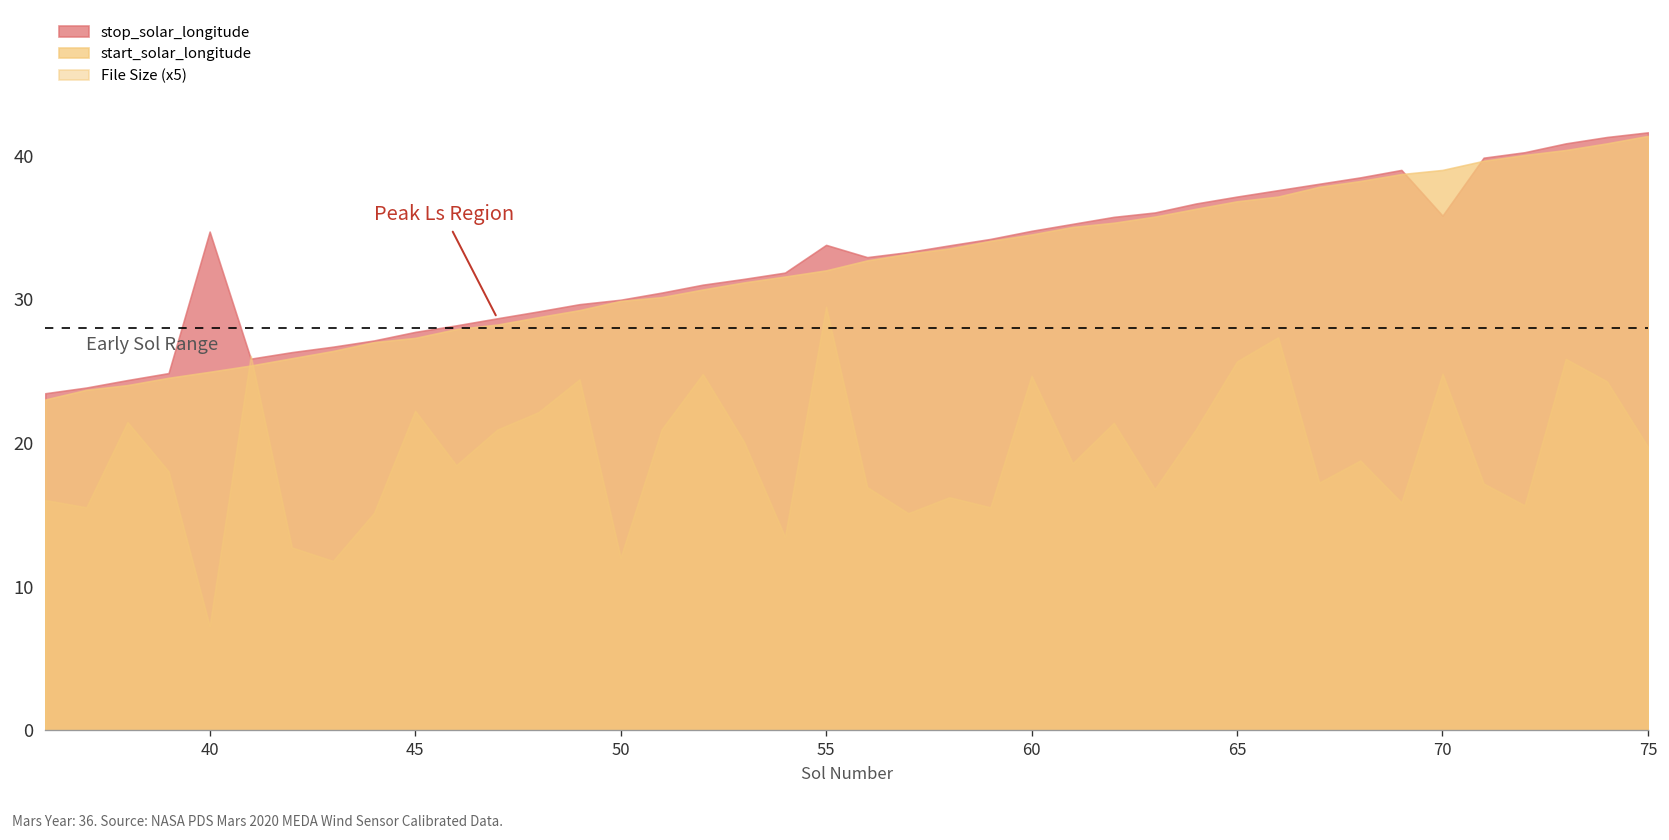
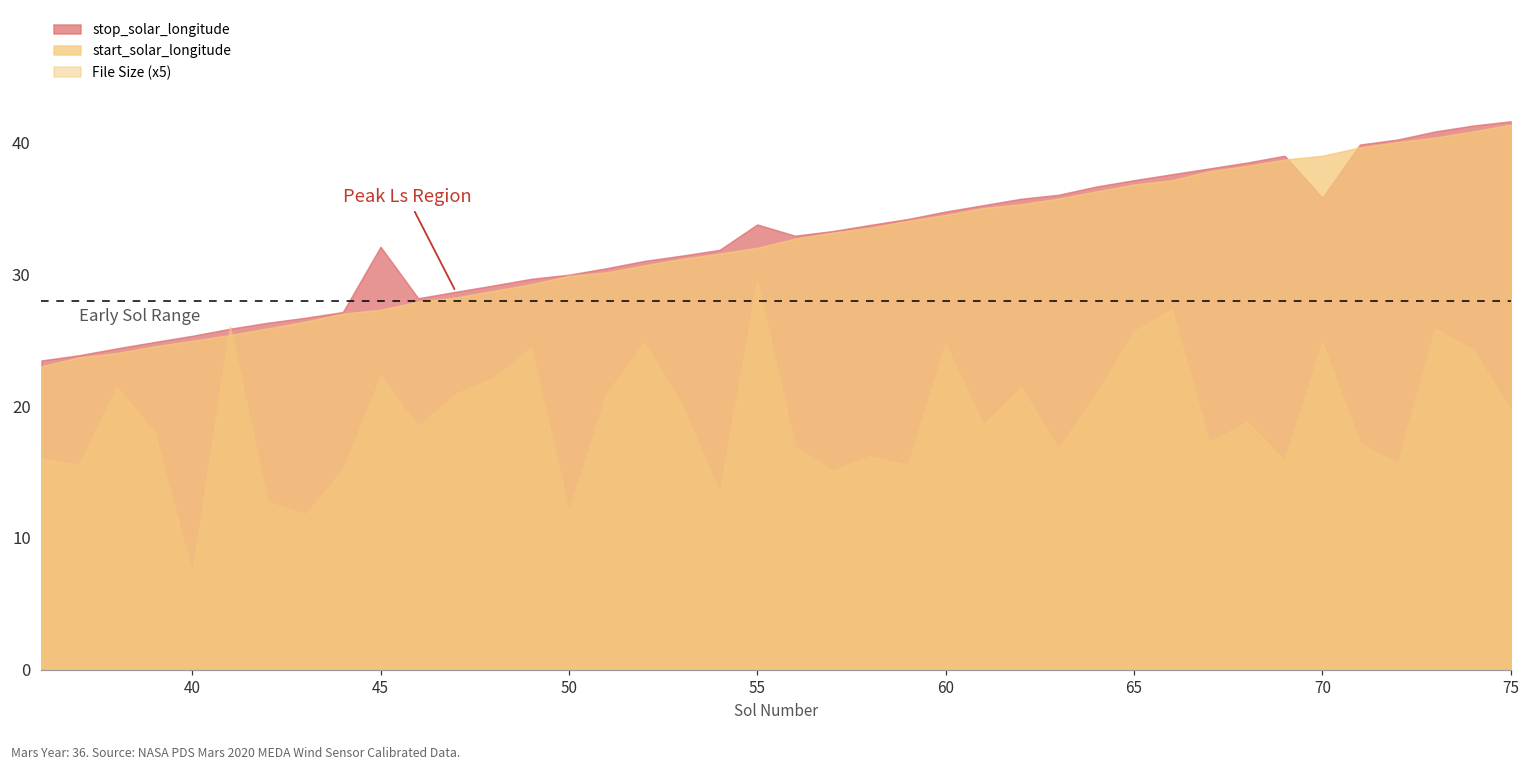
stop_solar_longitude, 40: 34.7 -> 25.3
stop_solar_longitude, 45: 27.7 -> 32.1
